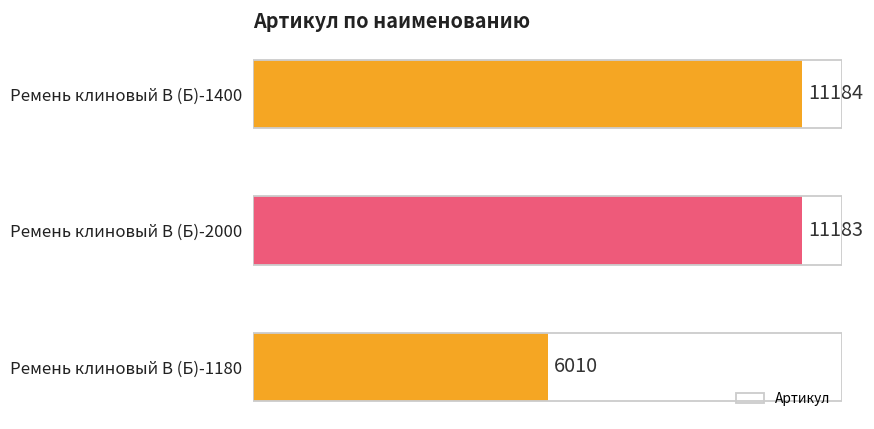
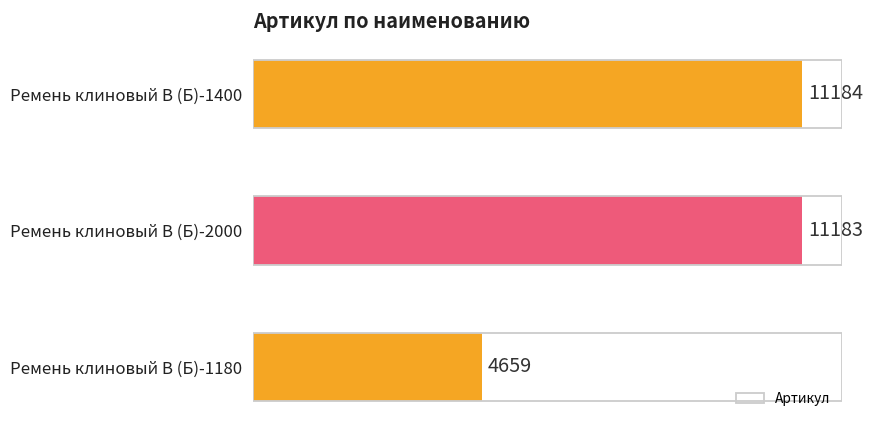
Ремень клиновый В (Б)-1180: 6010 -> 4659
